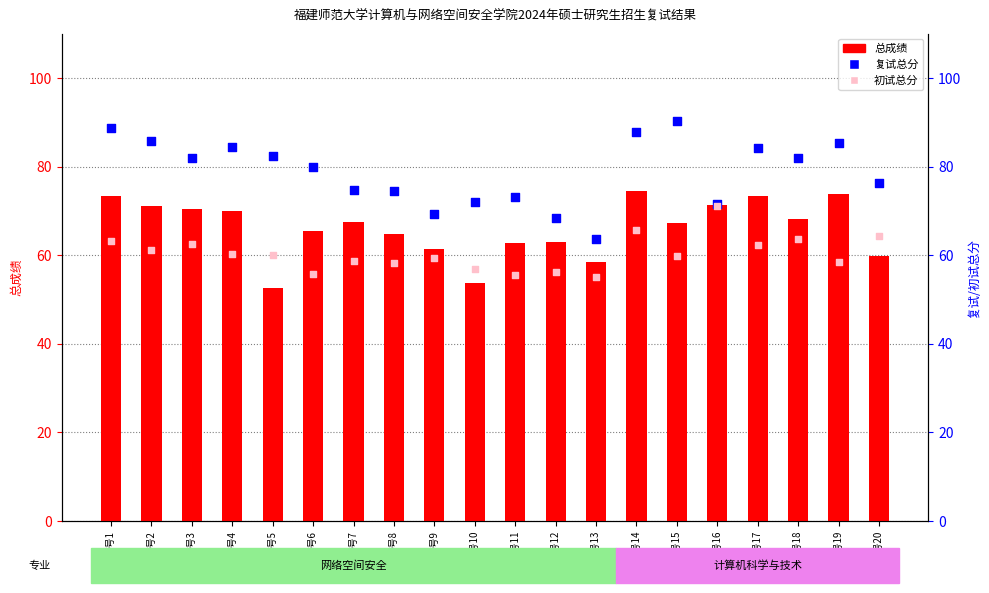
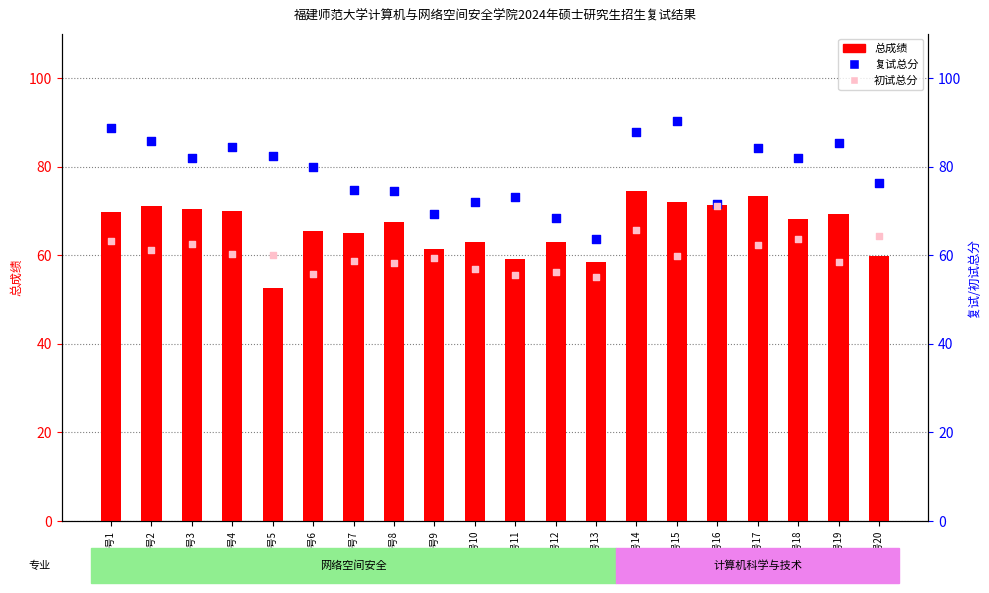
总成绩, 序号1: 73 -> 70
总成绩, 序号7: 68 -> 65
总成绩, 序号8: 65 -> 67
总成绩, 序号10: 54 -> 63
总成绩, 序号11: 63 -> 59
总成绩, 序号15: 67 -> 72
总成绩, 序号19: 74 -> 69
